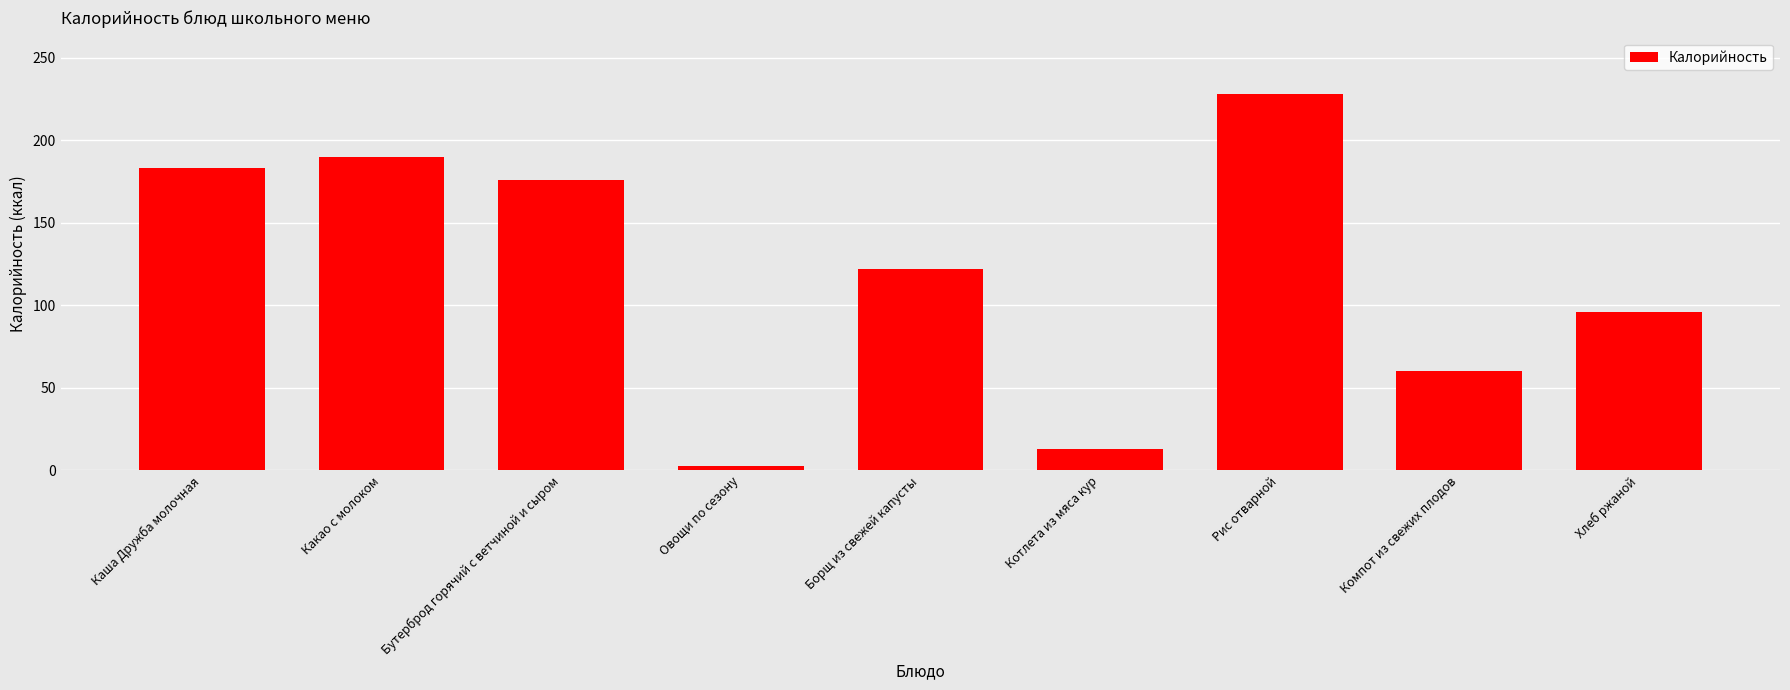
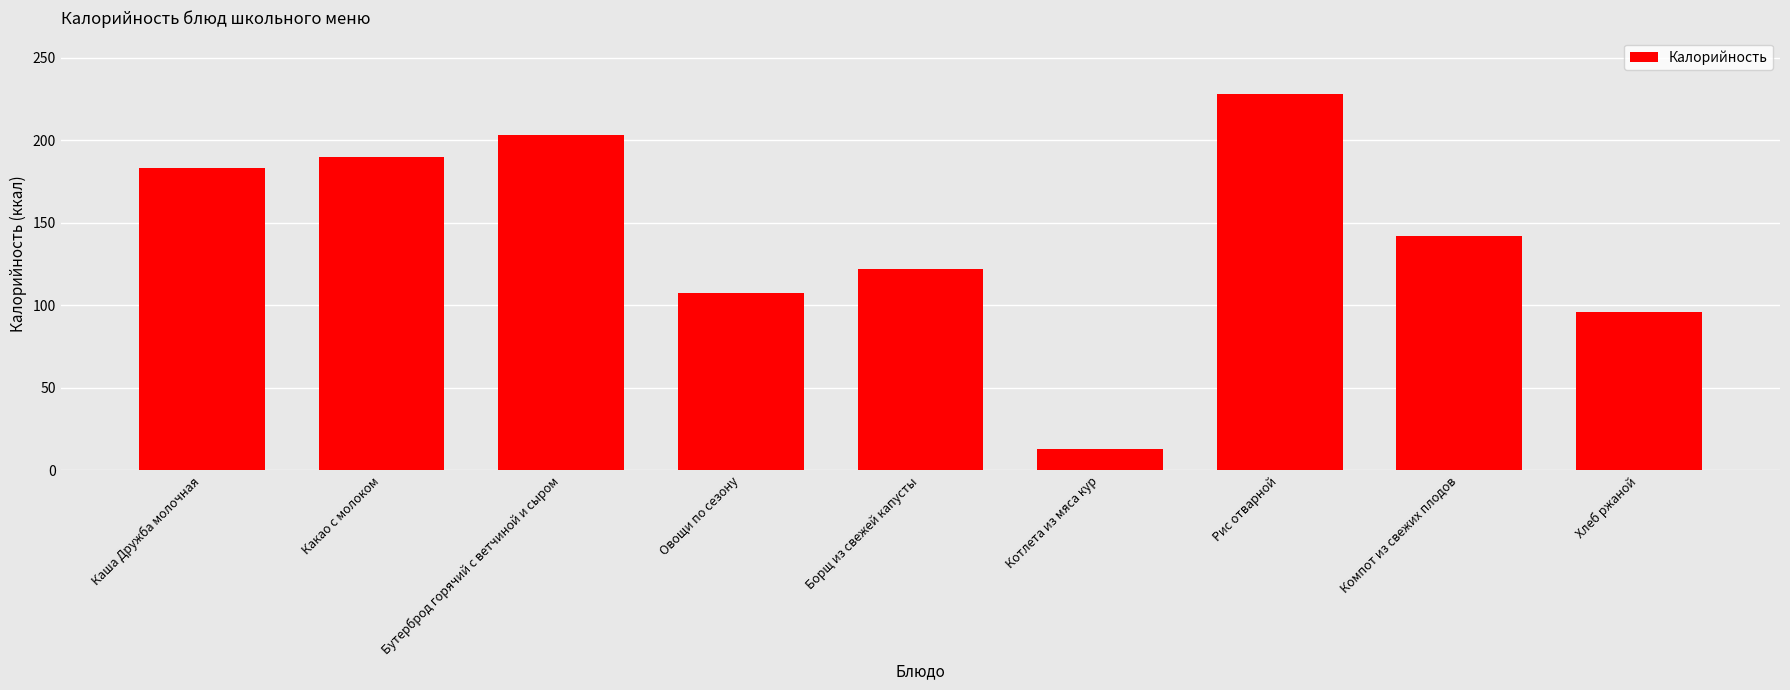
Бутерброд горячий с ветчиной и сыром: 176 -> 203
Овощи по сезону: 3 -> 108
Компот из свежих плодов: 60 -> 142
